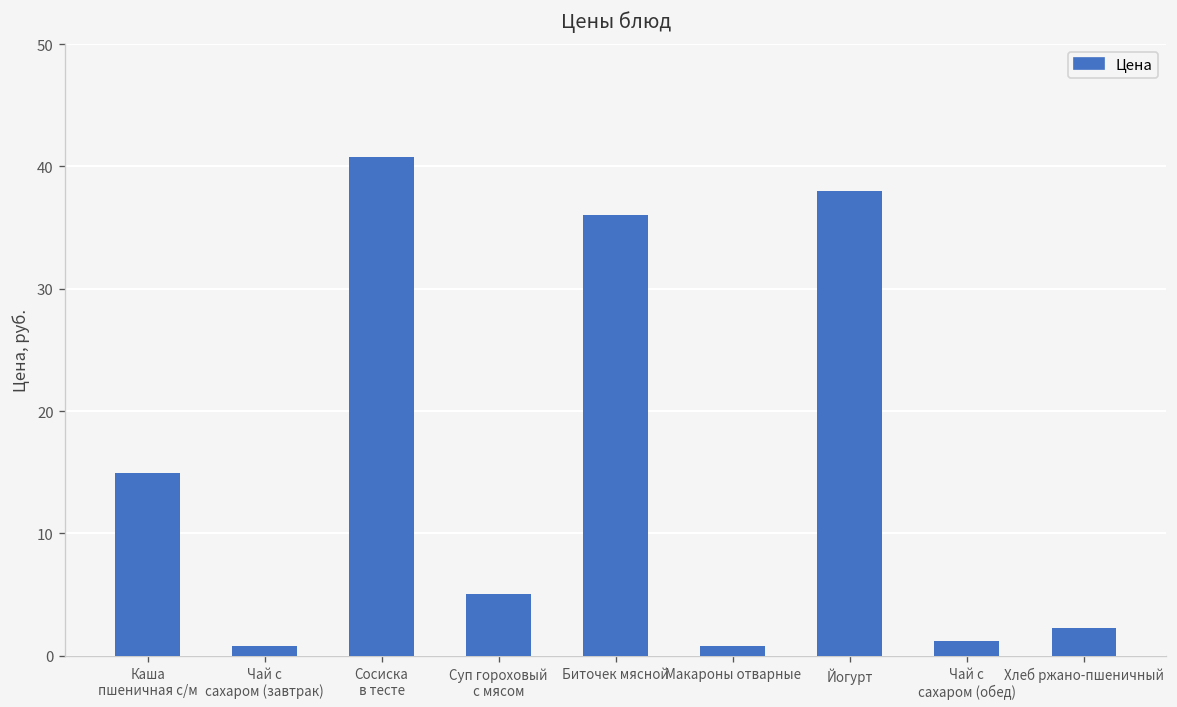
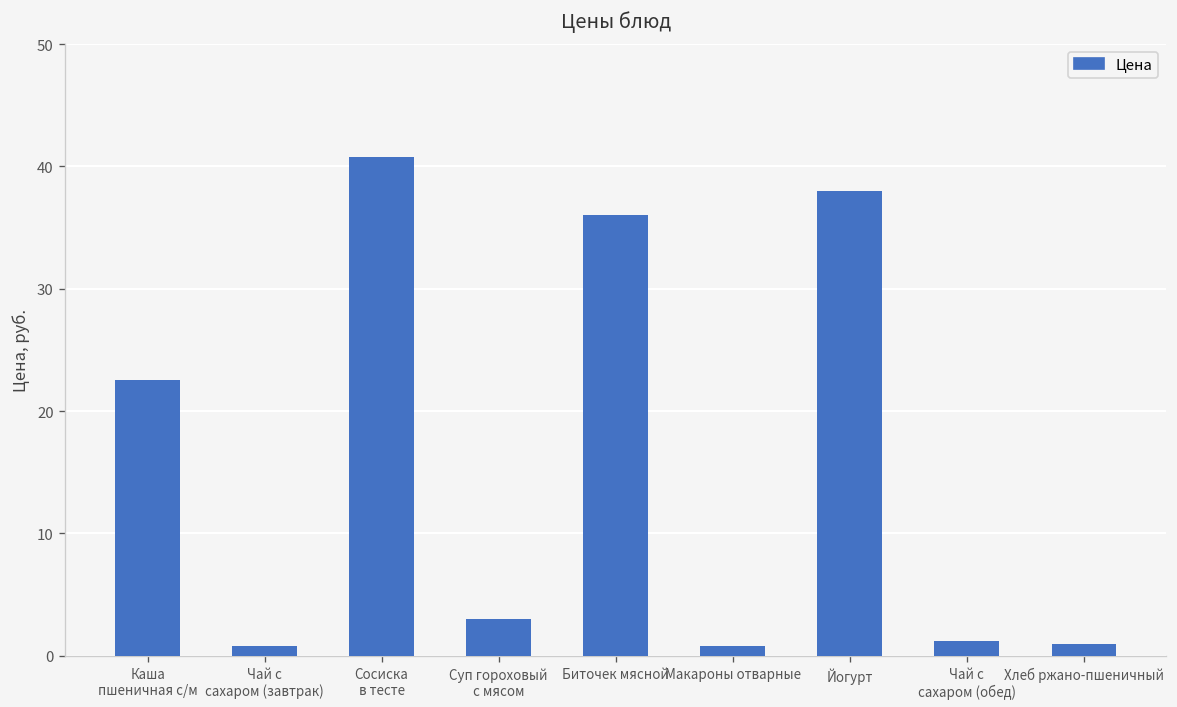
Каша пшеничная с/м: 15.0 -> 22.5
Суп гороховый с мясом: 5 -> 3
Хлеб ржано-пшеничный: 2.2 -> 0.9
